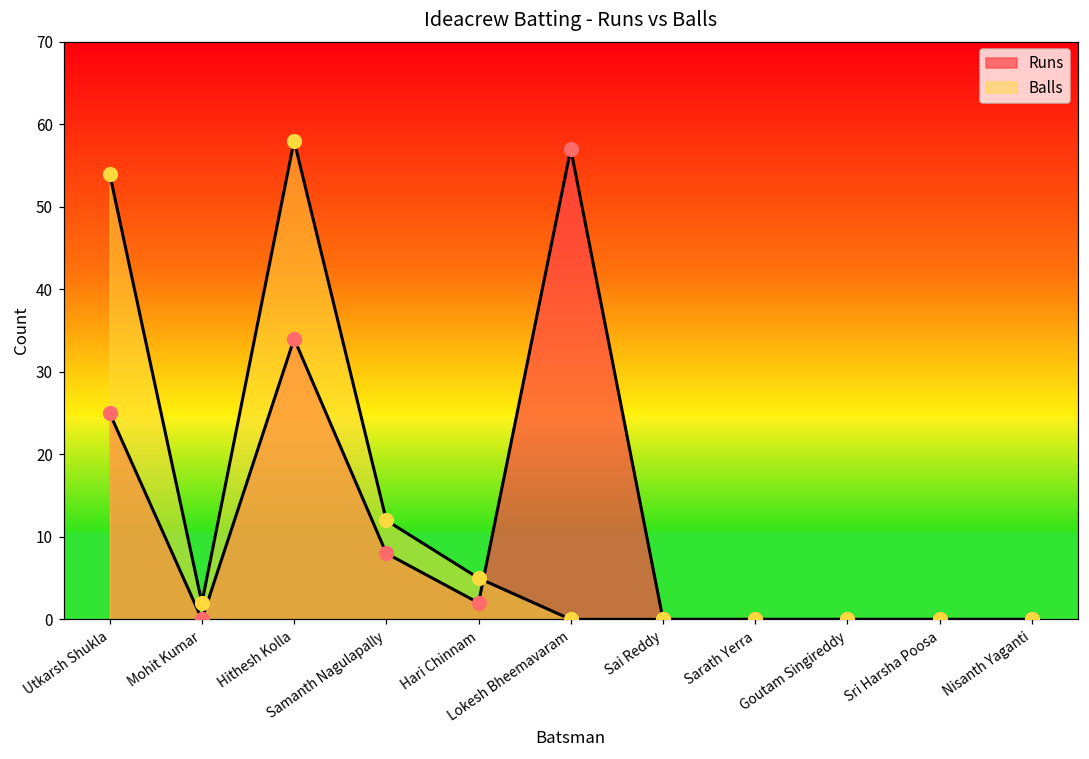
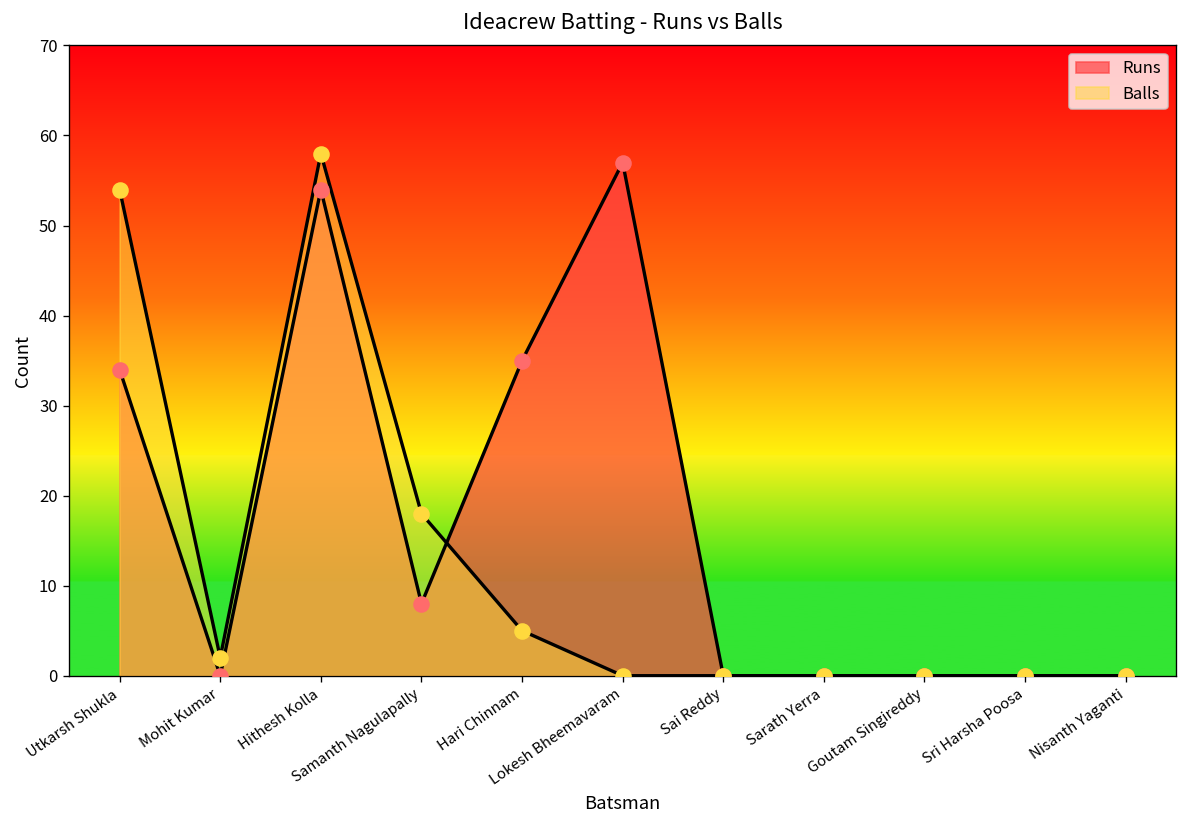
Runs, Utkarsh Shukla: 25 -> 34
Runs, Hithesh Kolla: 34 -> 54
Balls, Samanth Nagulapally: 12 -> 18
Runs, Hari Chinnam: 2 -> 35
